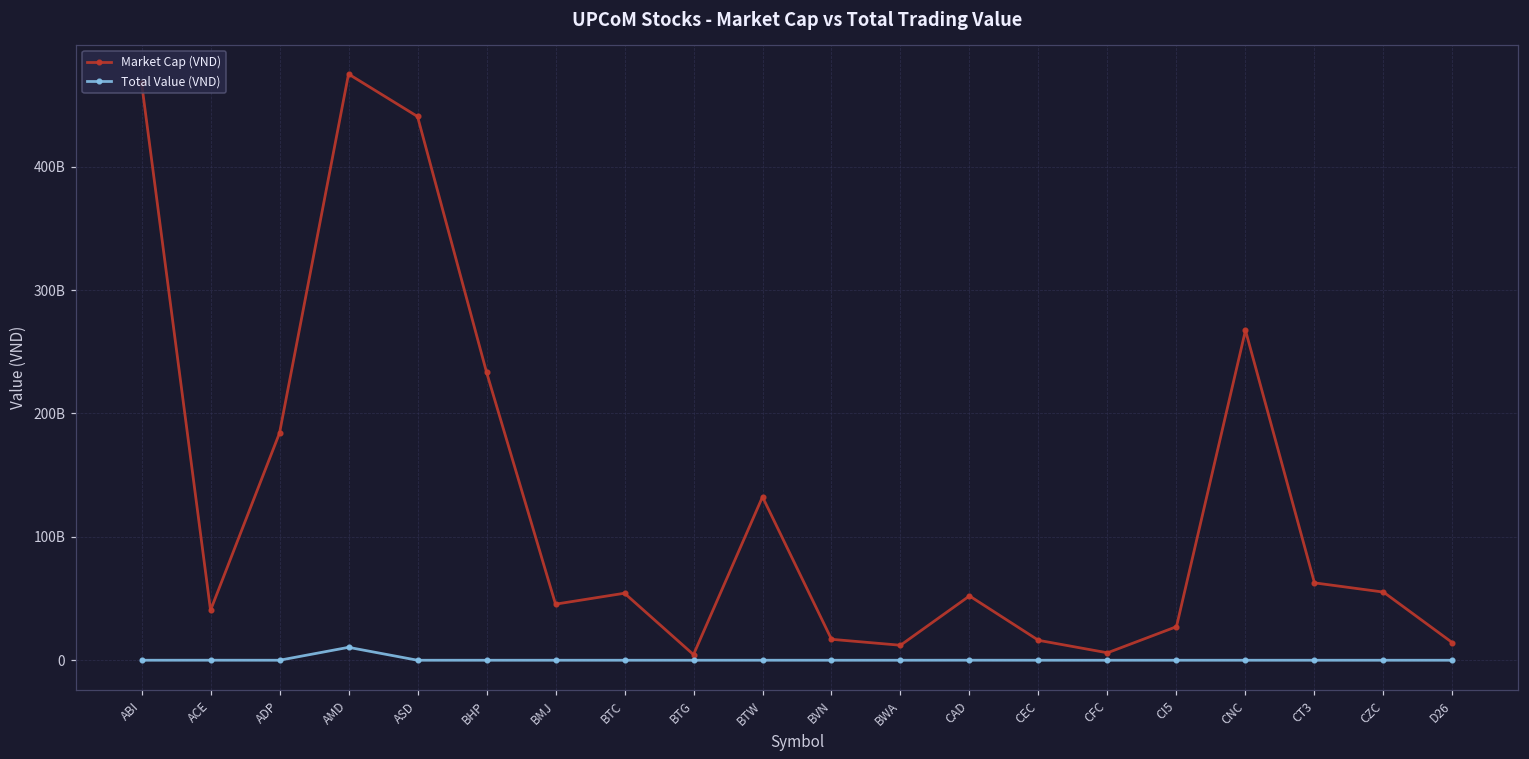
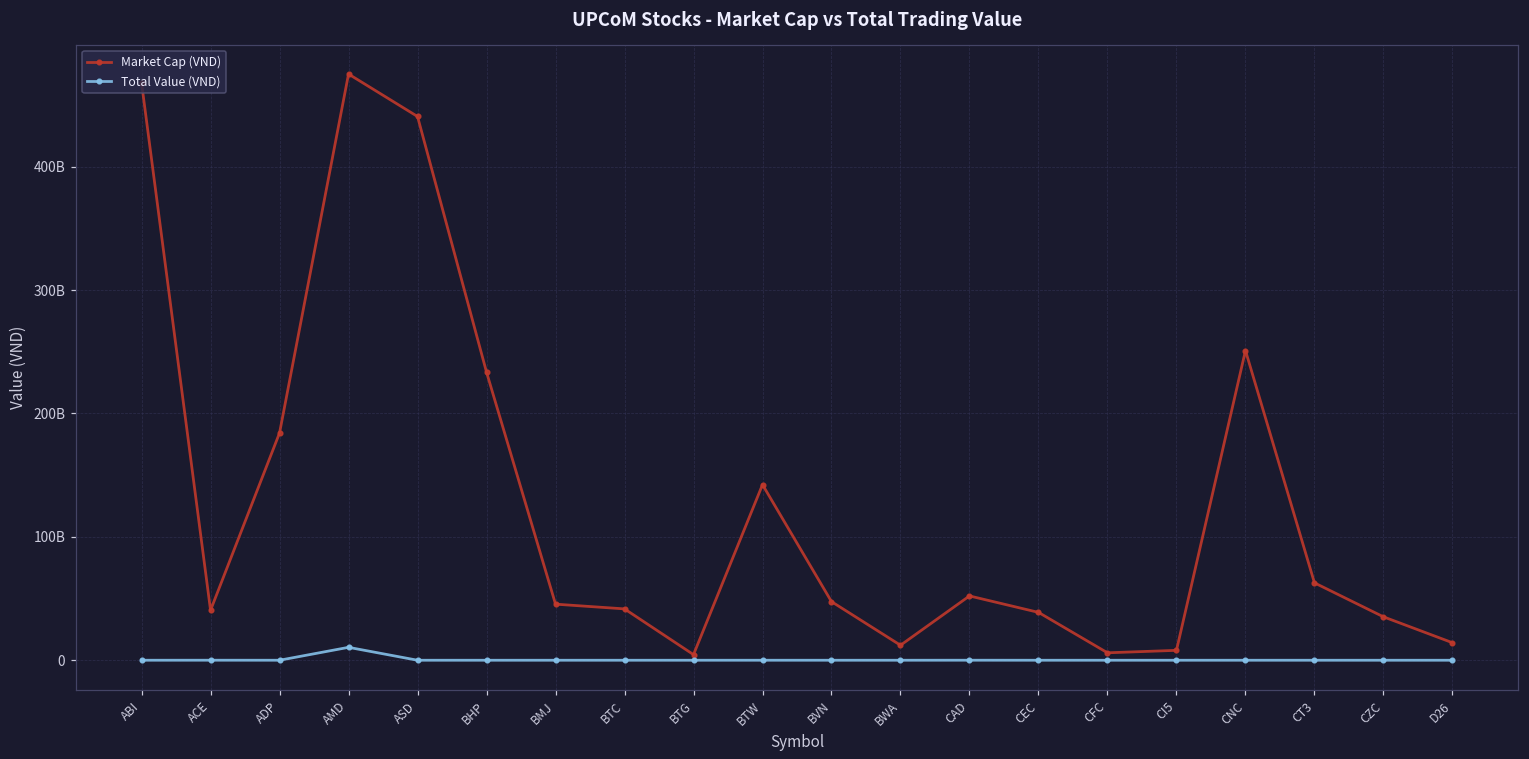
Market Cap (VND), BTC: 54000000000 -> 42000000000
Market Cap (VND), BTW: 132000000000 -> 142000000000
Market Cap (VND), BVN: 17000000000 -> 48000000000
Market Cap (VND), CEC: 16000000000 -> 39000000000
Market Cap (VND), CI5: 27000000000 -> 8000000000
Market Cap (VND), CNC: 267000000000 -> 251000000000
Market Cap (VND), CZC: 55000000000 -> 35000000000
